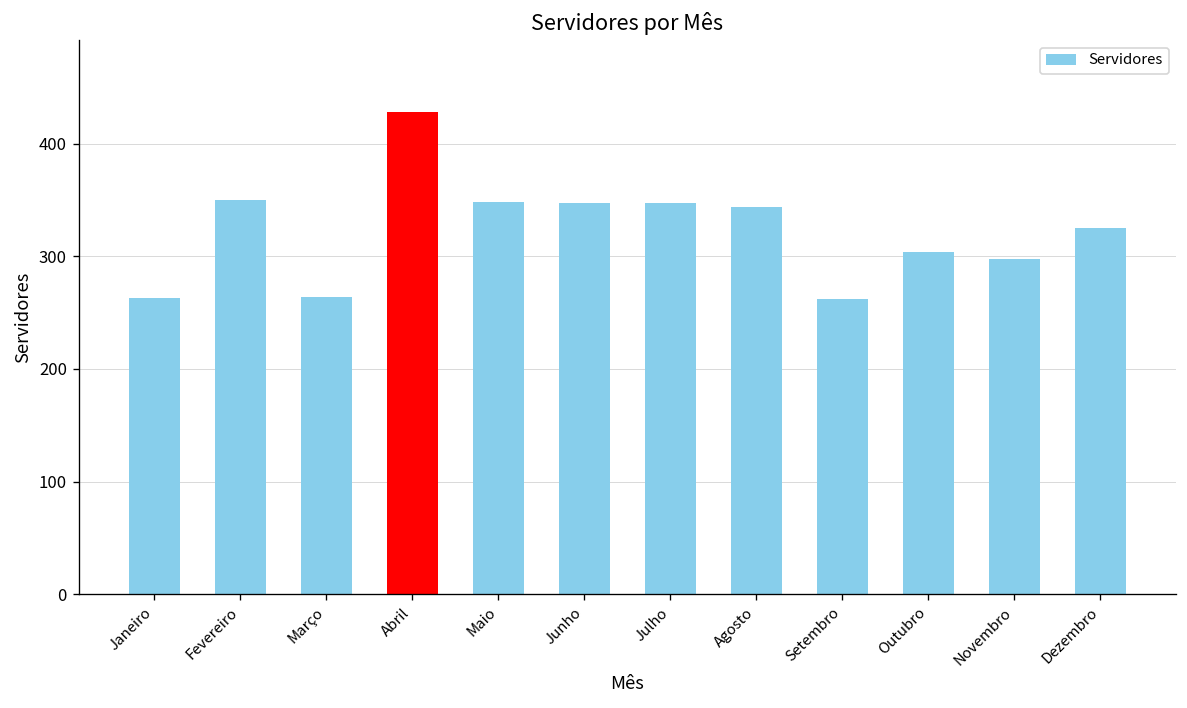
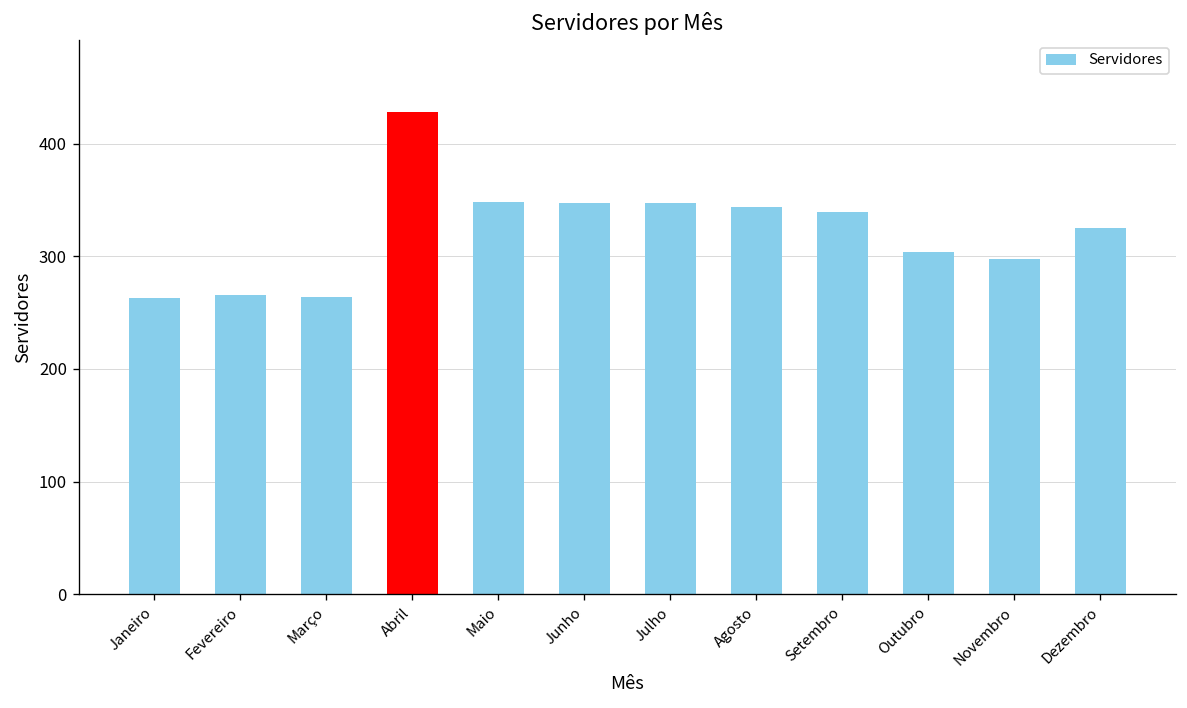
Fevereiro: 350 -> 270
Setembro: 260 -> 340
